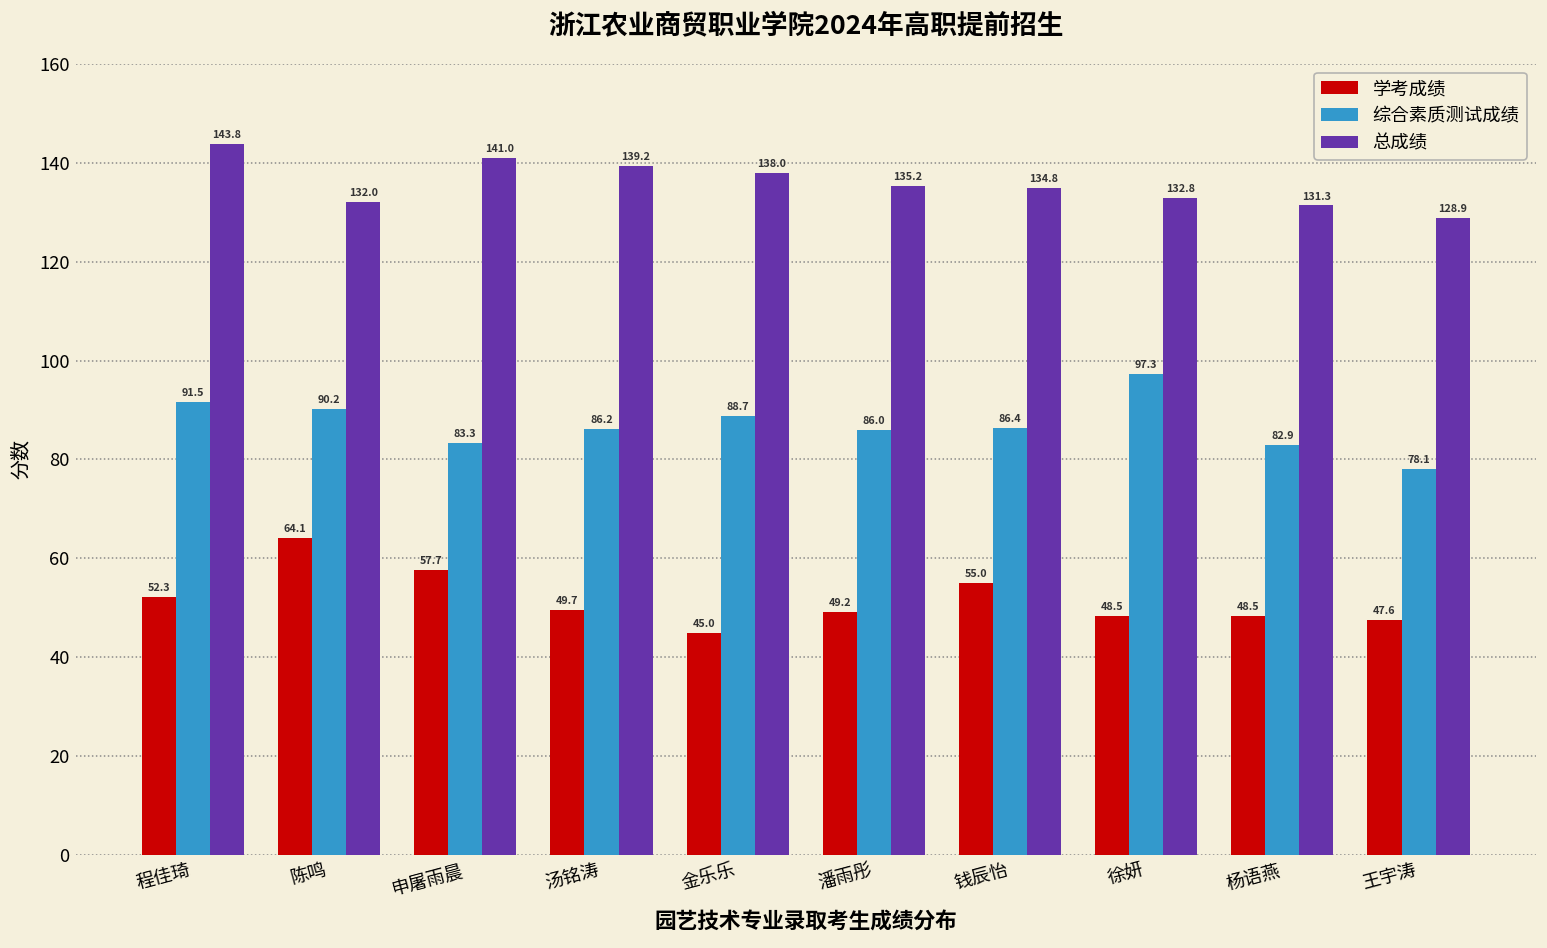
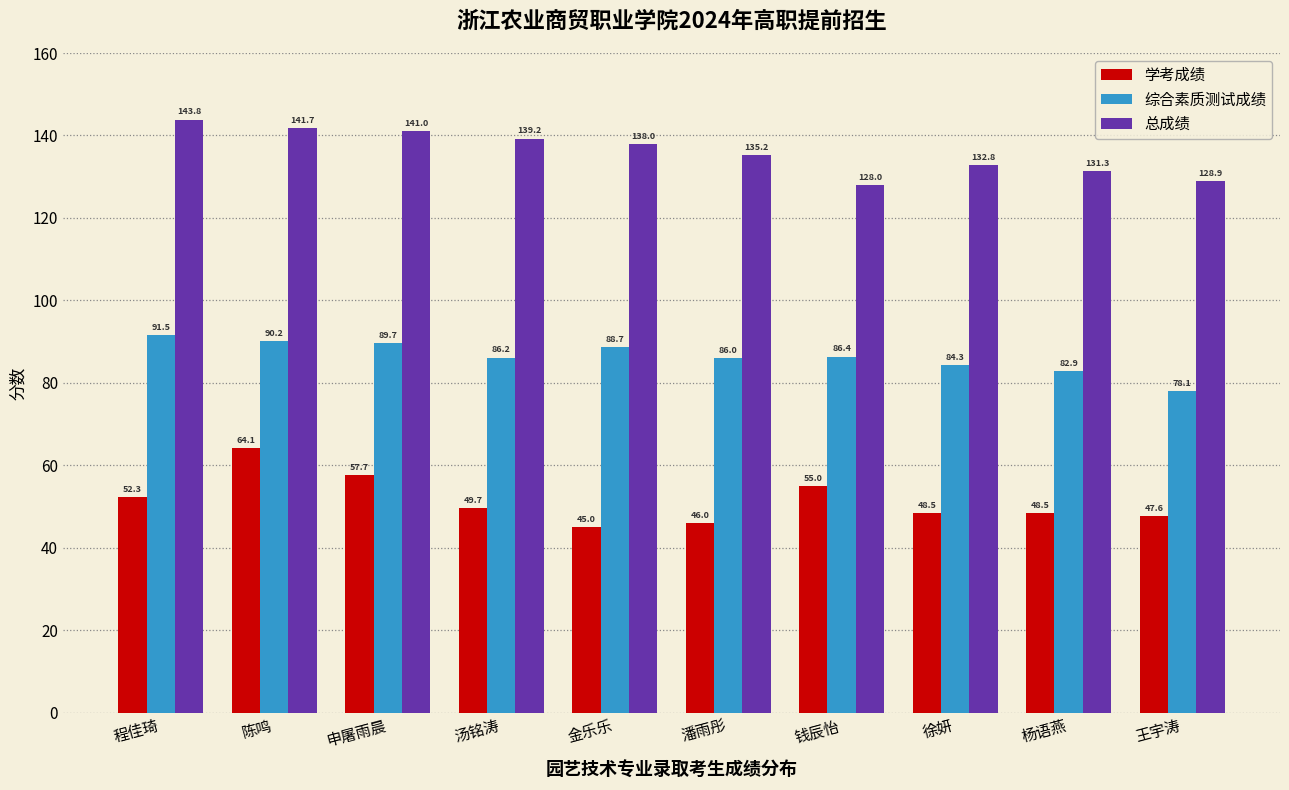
总成绩, 陈鸣: 132.0 -> 141.7
综合素质测试成绩, 申屠雨晨: 83.3 -> 89.7
学考成绩, 潘雨彤: 49.2 -> 46.0
总成绩, 钱辰怡: 134.8 -> 128.0
综合素质测试成绩, 徐妍: 97.3 -> 84.3
